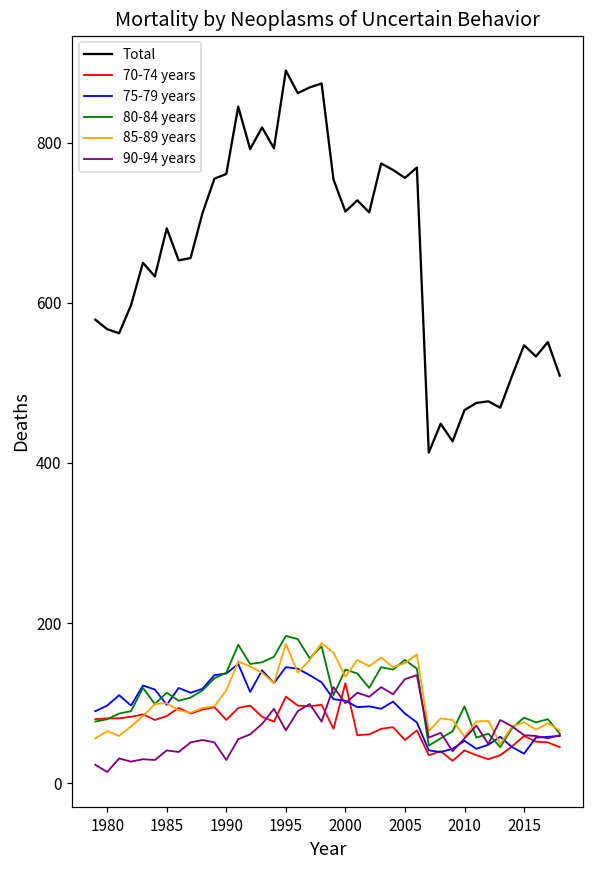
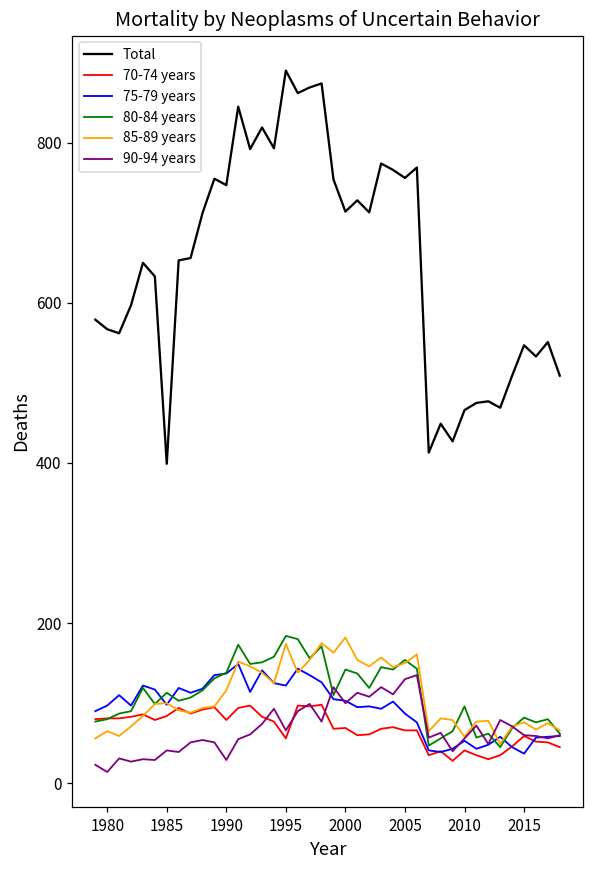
Total, 1985: 690 -> 400
Total, 1990: 760 -> 750
70-74 years, 1995: 110 -> 60
75-79 years, 1995: 150 -> 120
70-74 years, 2000: 130 -> 70
85-89 years, 2000: 130 -> 180
70-74 years, 2005: 50 -> 70
